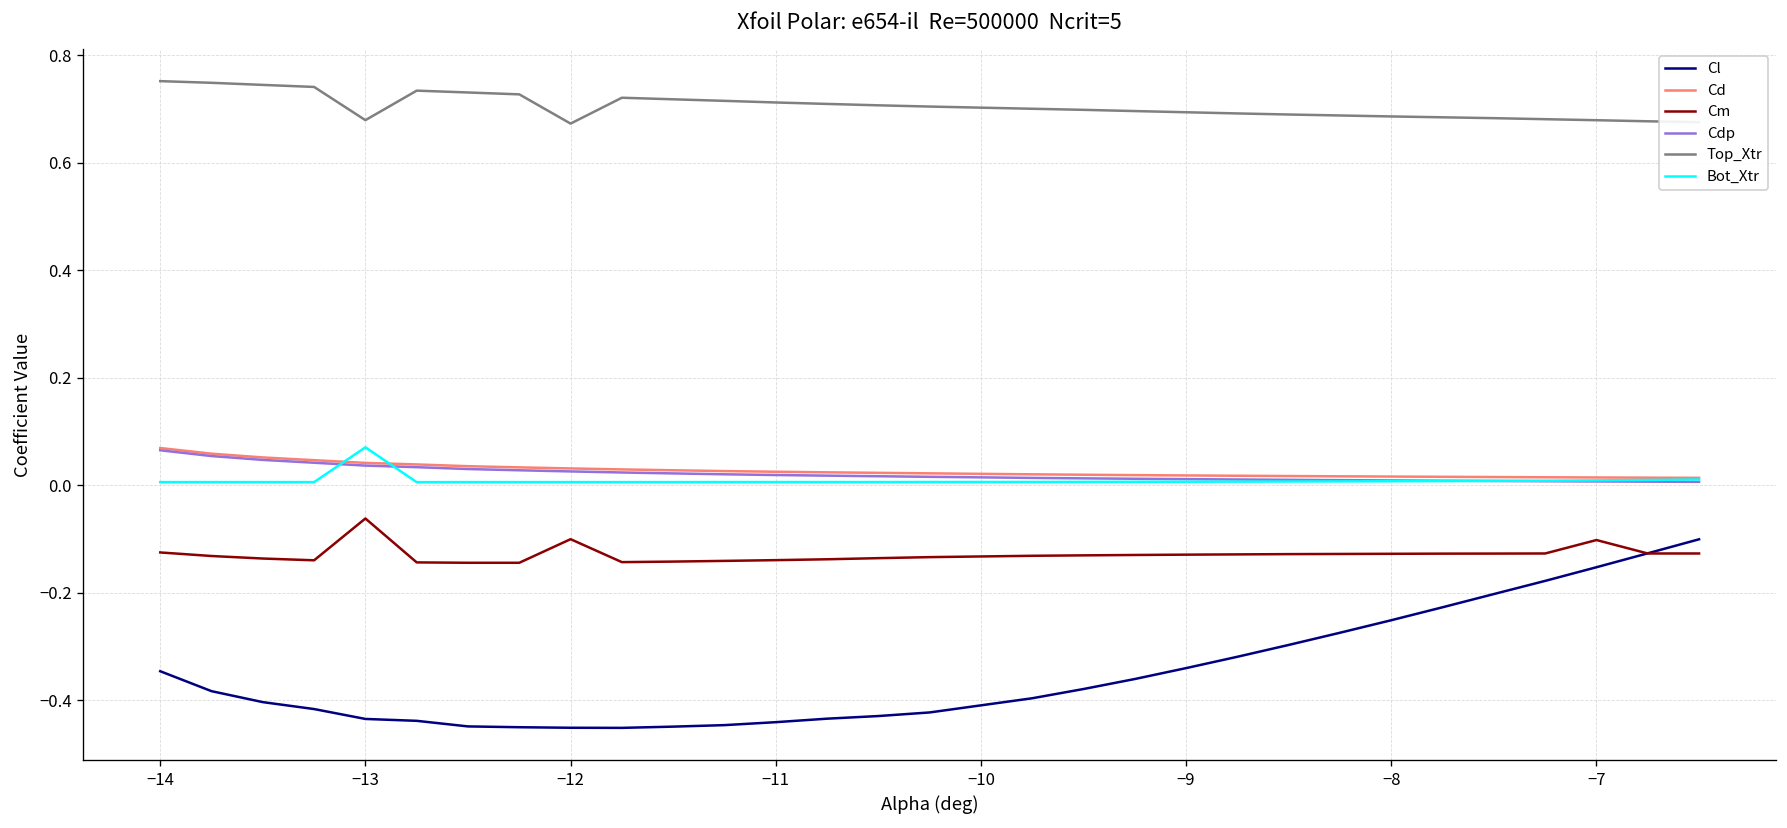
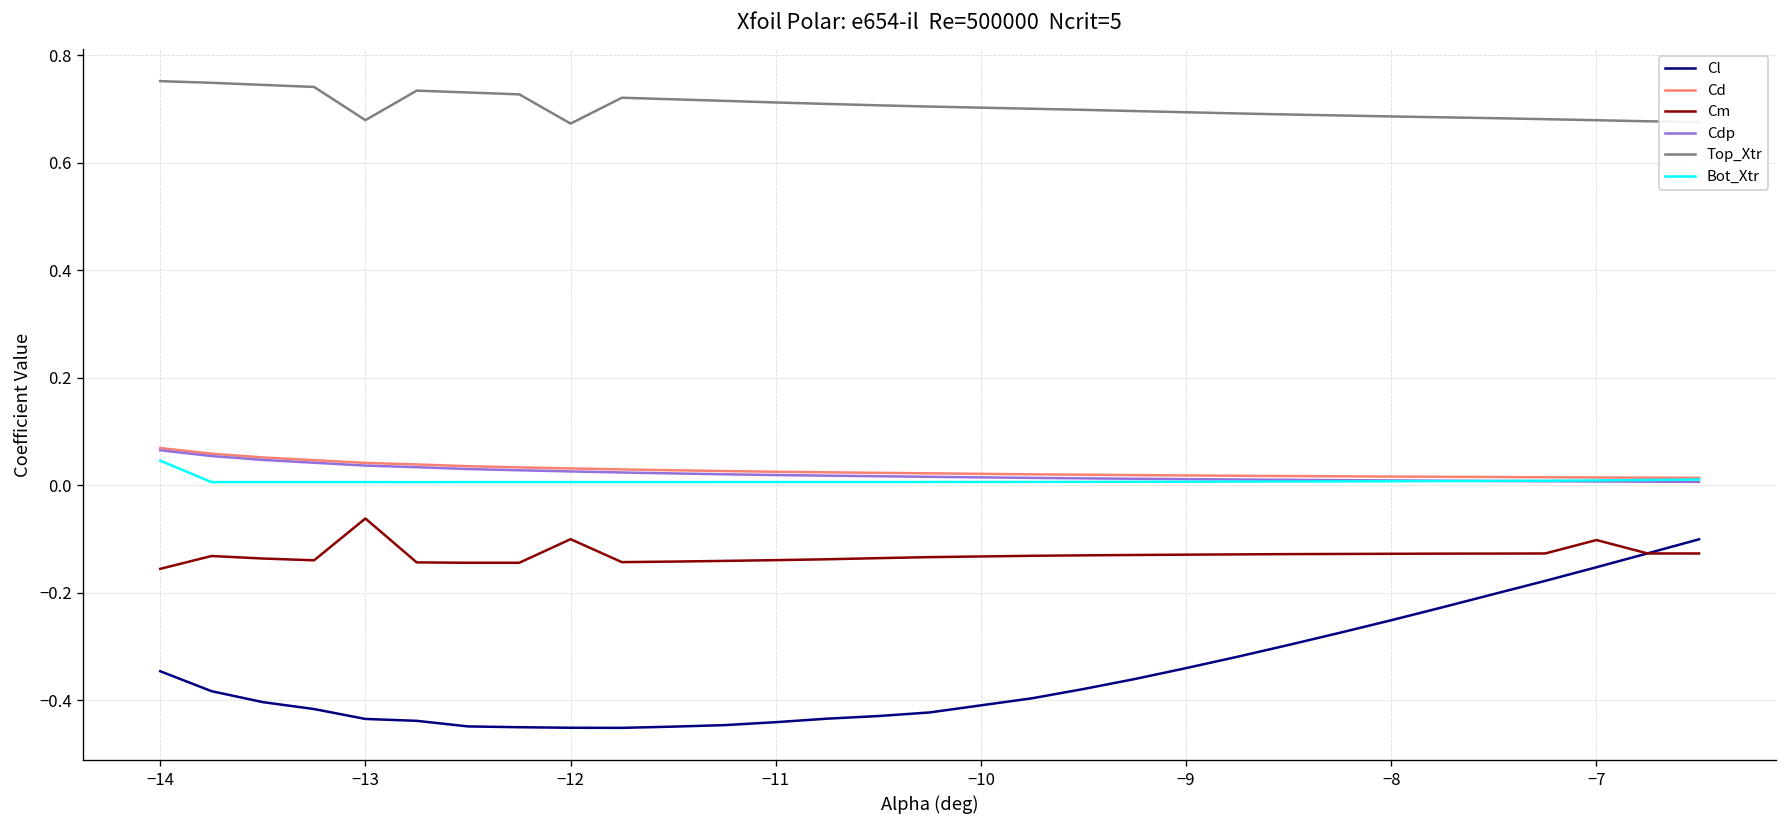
Cm, −14: -0.13 -> -0.16
Bot_Xtr, −14: 0.01 -> 0.05
Bot_Xtr, −13: 0.07 -> 0.01
